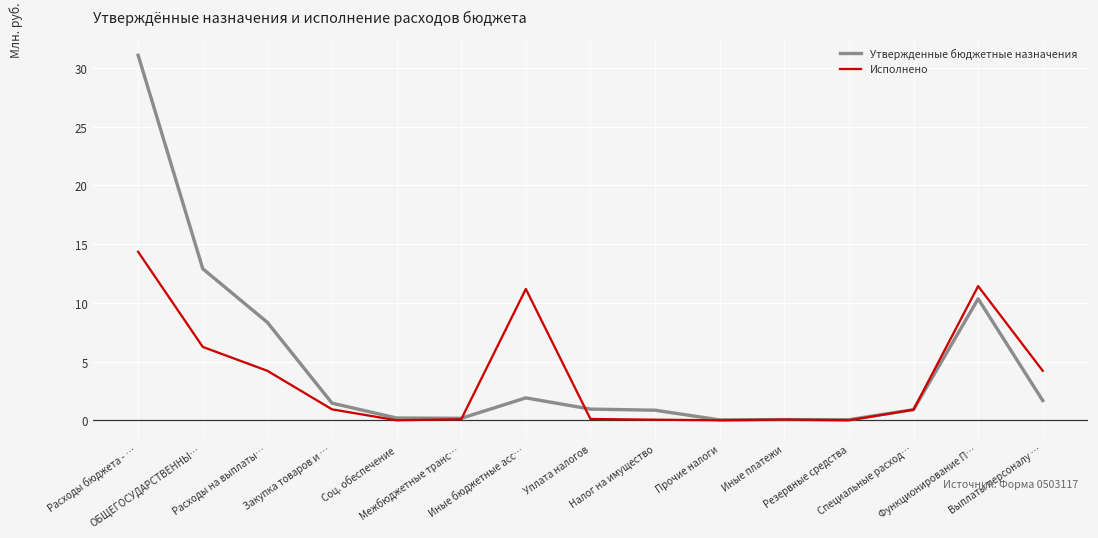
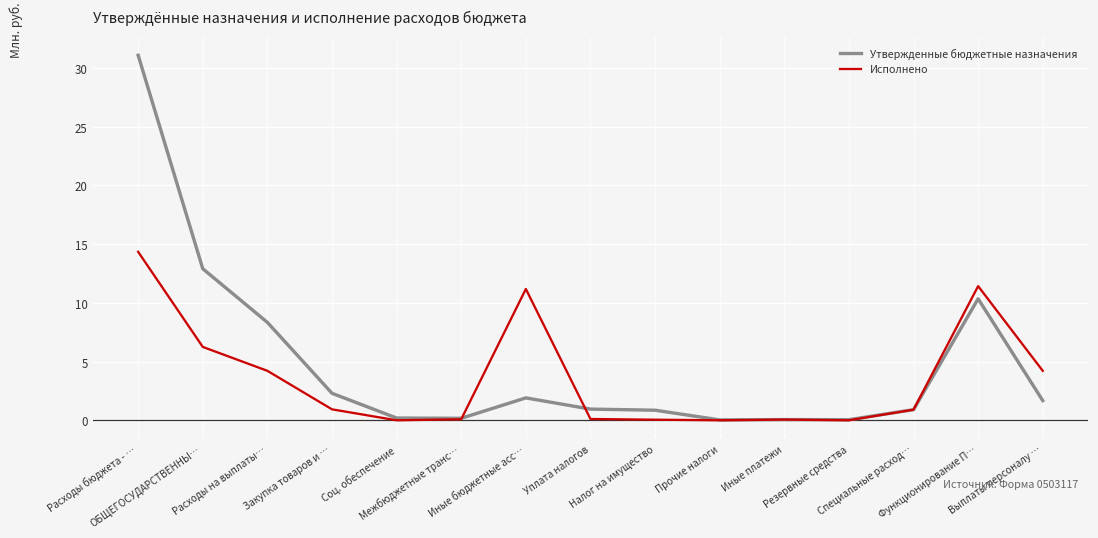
Утвержденные бюджетные назначения, Закупка товаров и …: 1.5 -> 2.3
